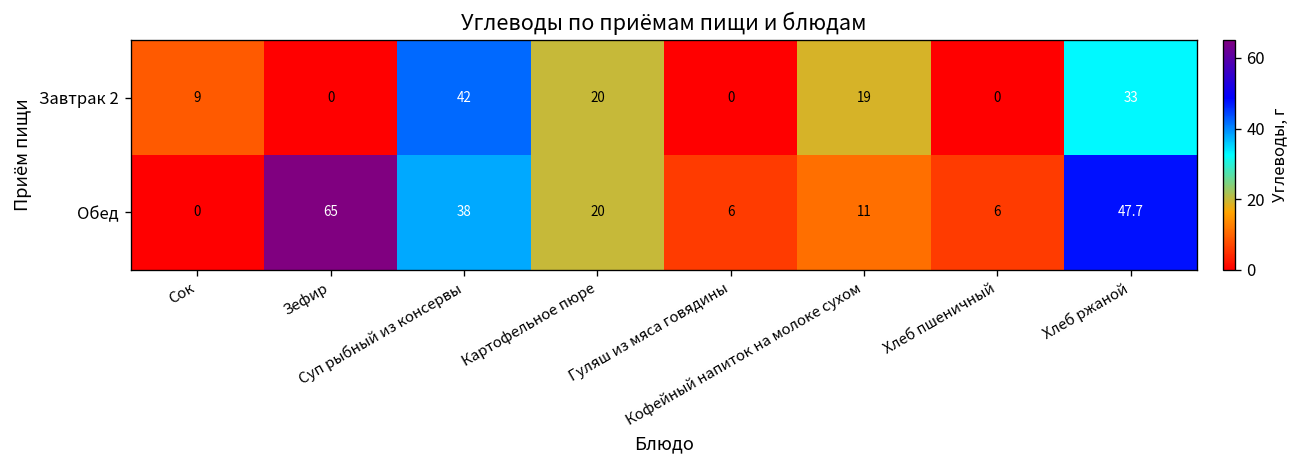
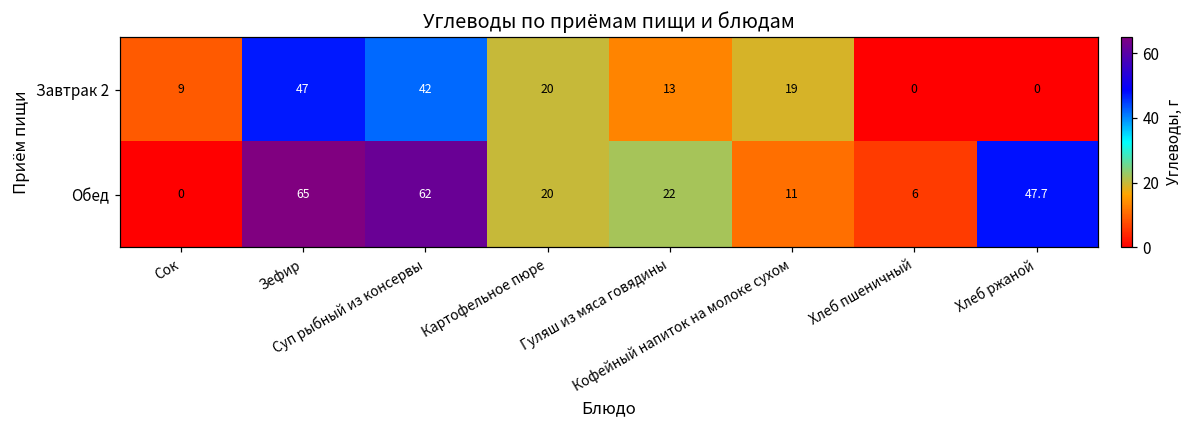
Завтрак 2, Зефир: 0 -> 47
Завтрак 2, Гуляш из мяса говядины: 0 -> 13
Завтрак 2, Хлеб ржаной: 33 -> 0
Обед, Суп рыбный из консервы: 38 -> 62
Обед, Гуляш из мяса говядины: 6 -> 22
